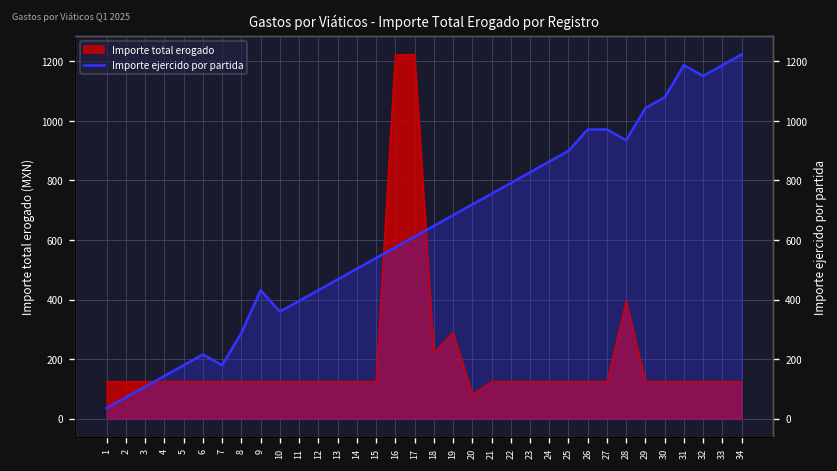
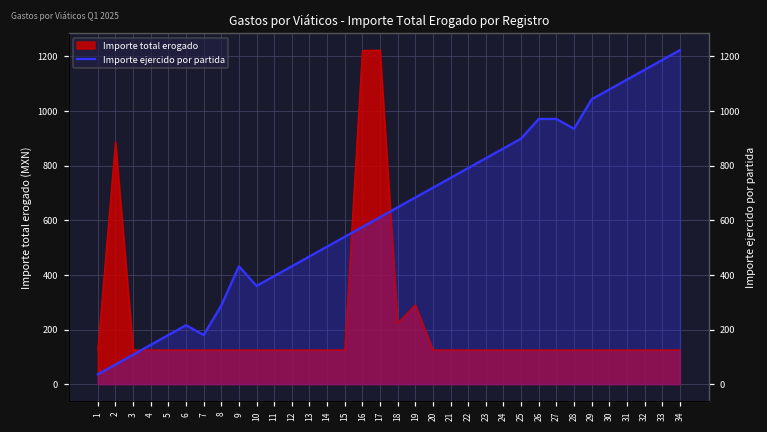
Importe total erogado, 2: 130 -> 890
Importe total erogado, 20: 80 -> 130
Importe total erogado, 28: 400 -> 130
Importe ejercido por partida, 31: 1190 -> 1120
